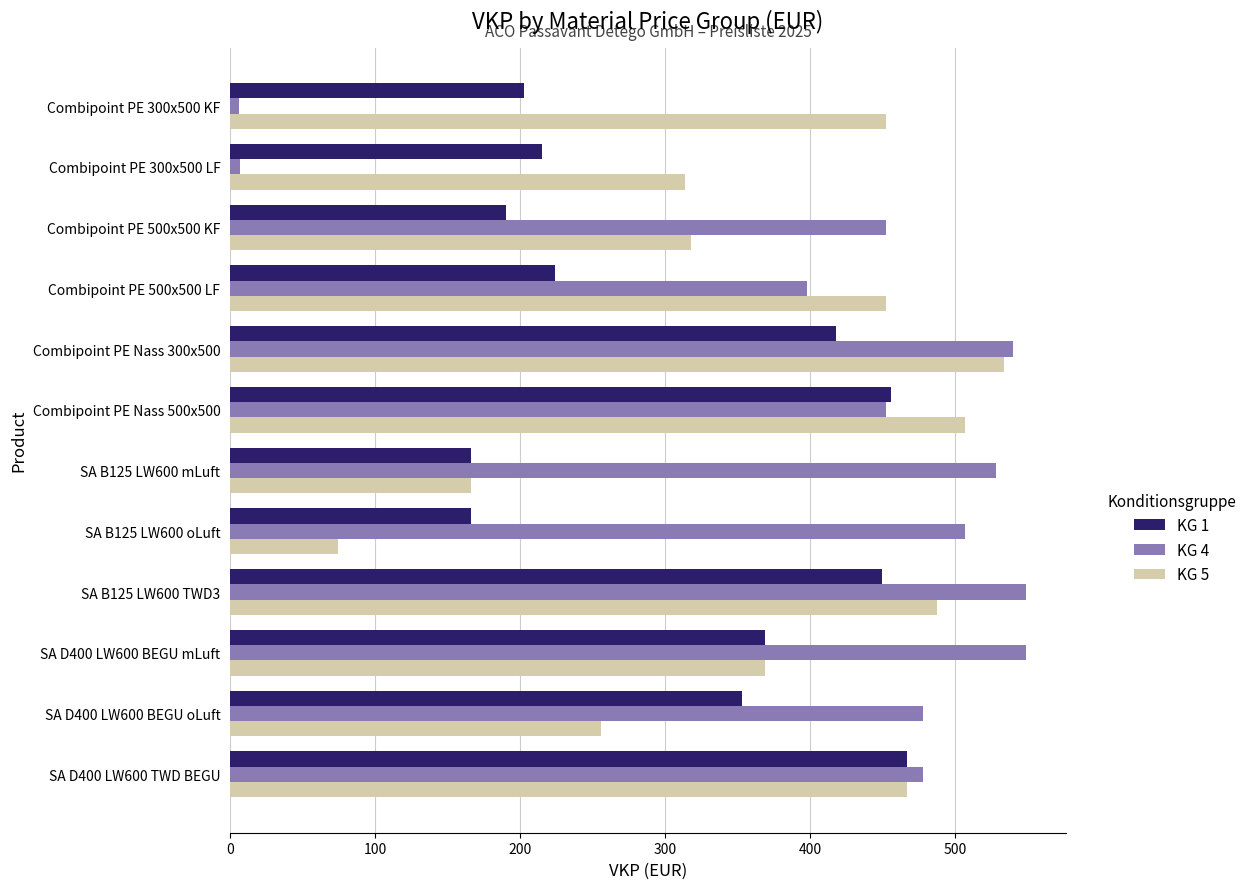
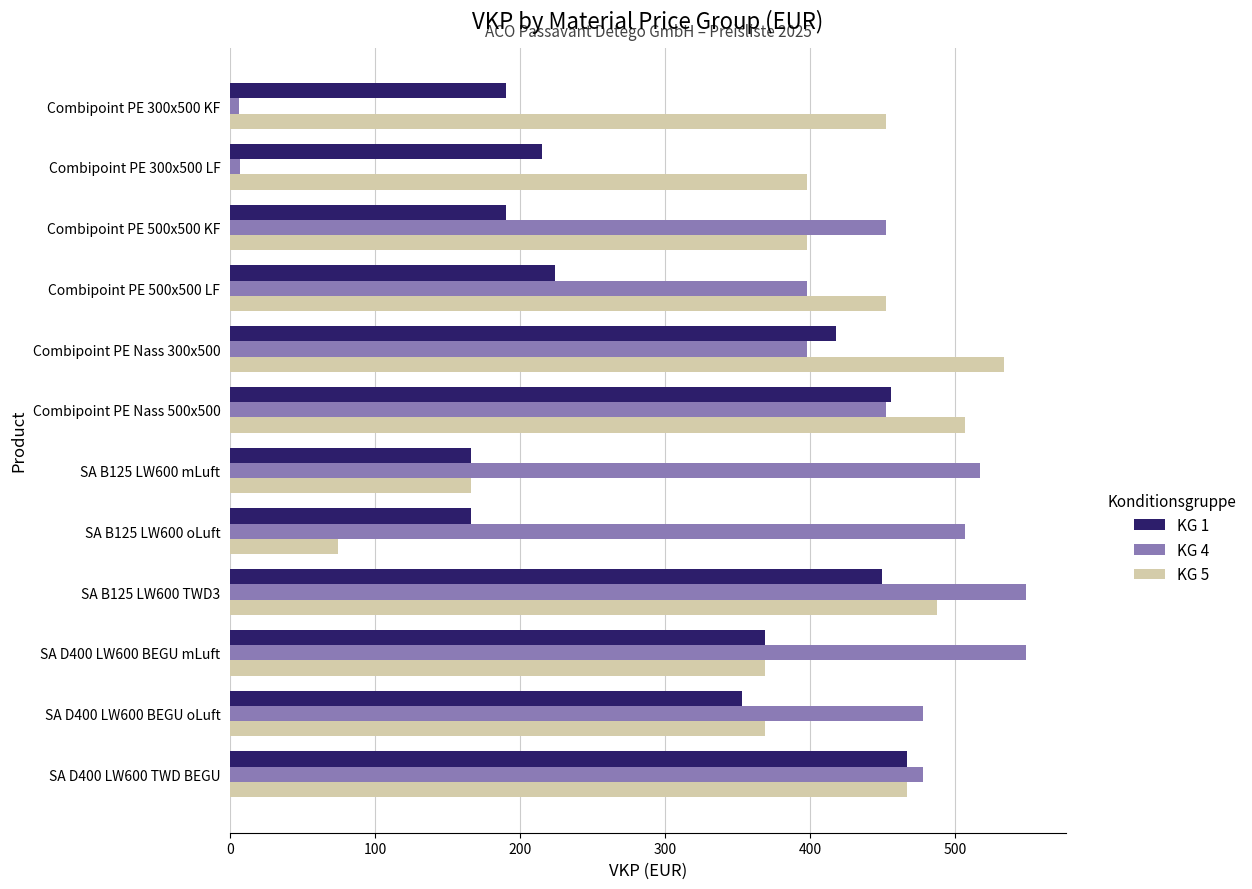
KG 1, Combipoint PE 300x500 KF: 203 -> 190
KG 5, Combipoint PE 300x500 LF: 314 -> 398
KG 5, Combipoint PE 500x500 KF: 318 -> 398
KG 4, Combipoint PE Nass 300x500: 540 -> 398
KG 4, SA B125 LW600 mLuft: 528 -> 517
KG 5, SA D400 LW600 BEGU oLuft: 256 -> 369
